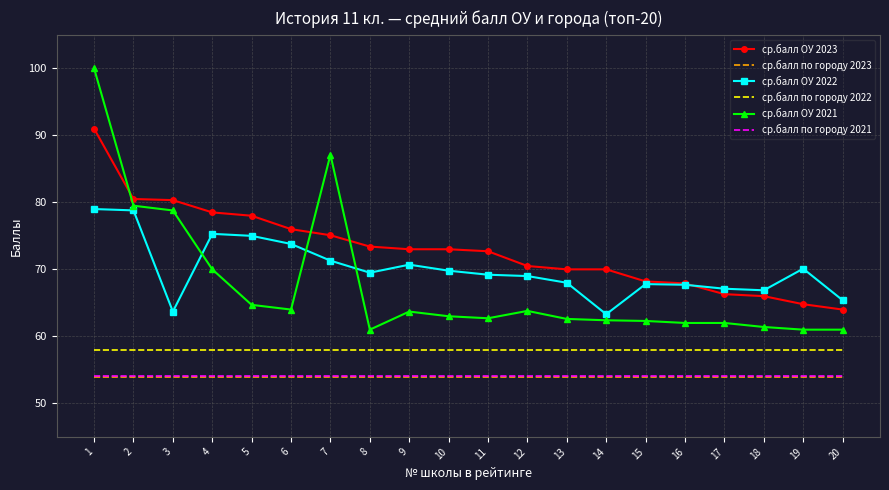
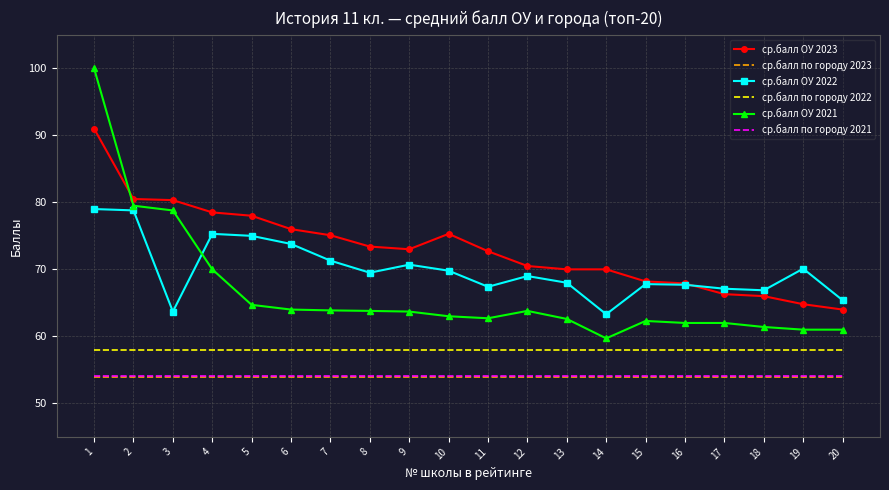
ср.балл ОУ 2021, 7: 87 -> 64
ср.балл ОУ 2021, 8: 61 -> 64
ср.балл ОУ 2023, 10: 73 -> 75
ср.балл ОУ 2022, 11: 69 -> 67
ср.балл ОУ 2021, 14: 62 -> 60
